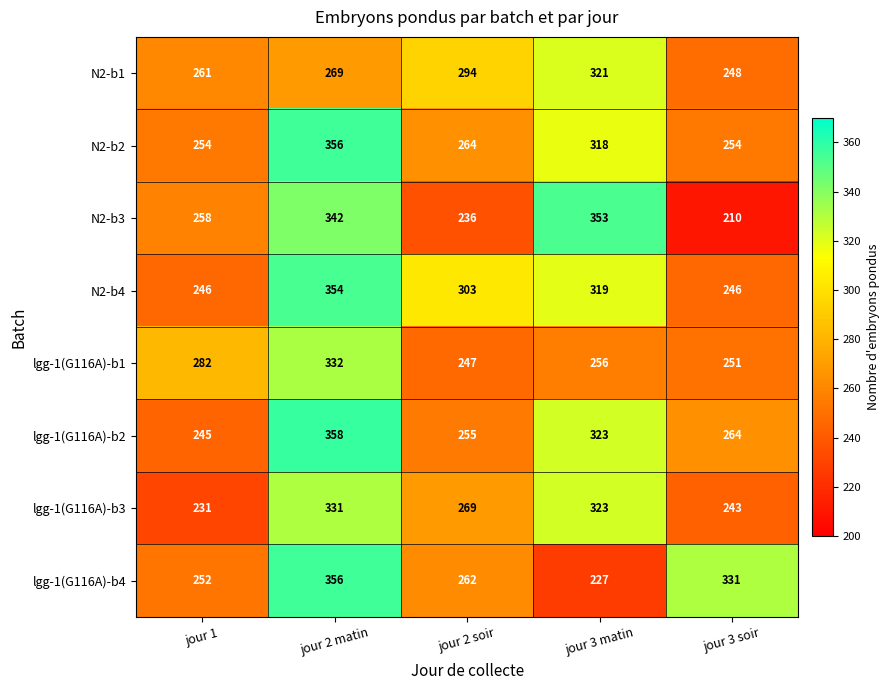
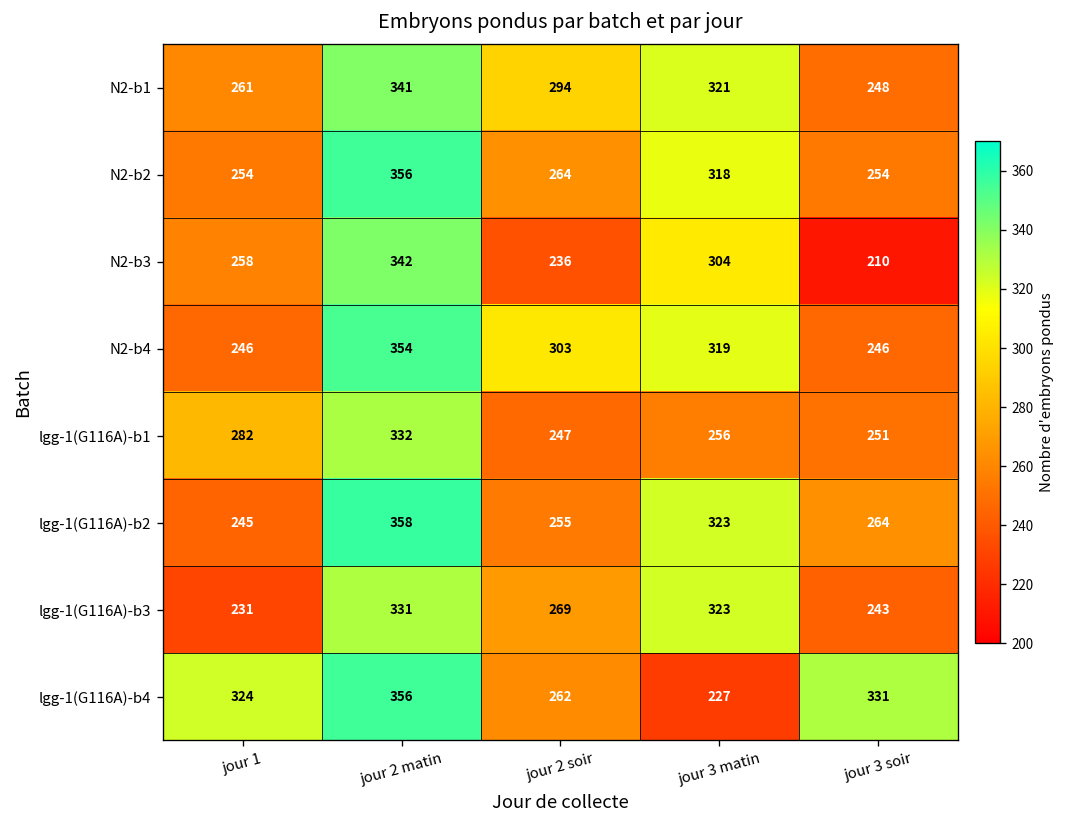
N2-b1, jour 2 matin: 269 -> 341
N2-b3, jour 3 matin: 353 -> 304
lgg-1(G116A)-b4, jour 1: 252 -> 324
